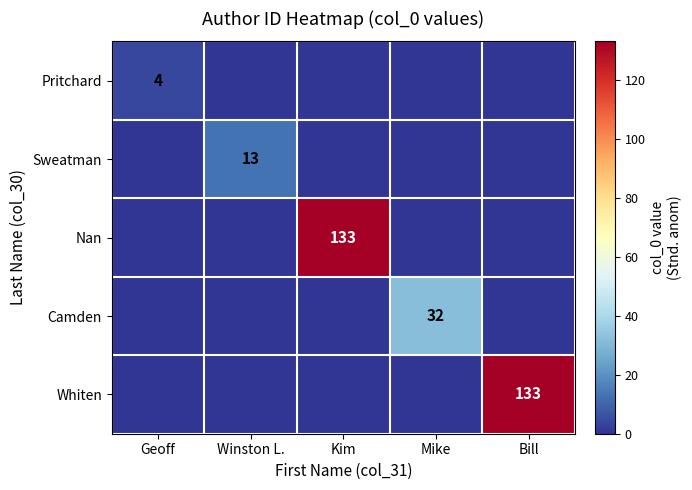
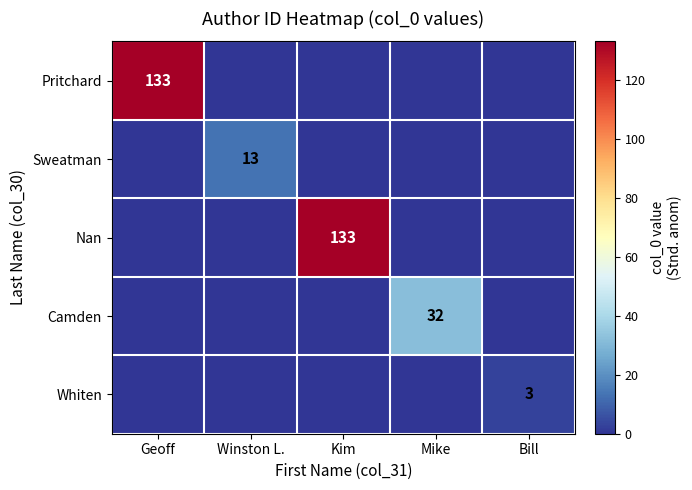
Pritchard, Geoff: 4 -> 133
Whiten, Bill: 133 -> 3
